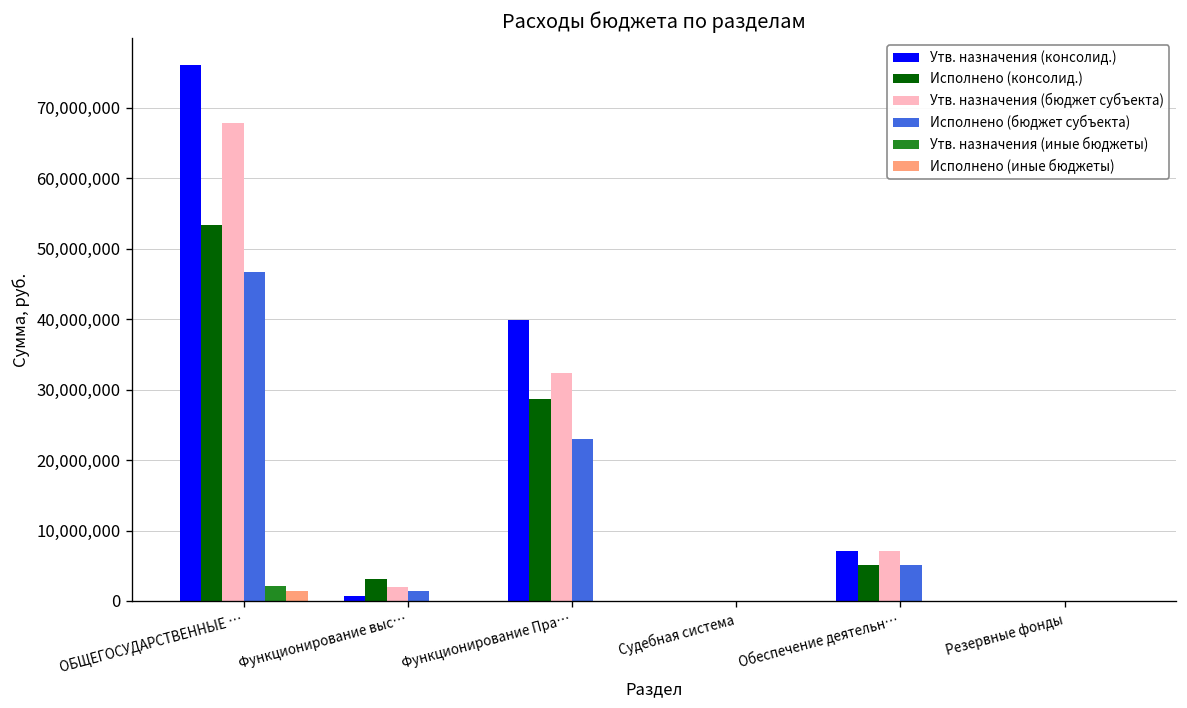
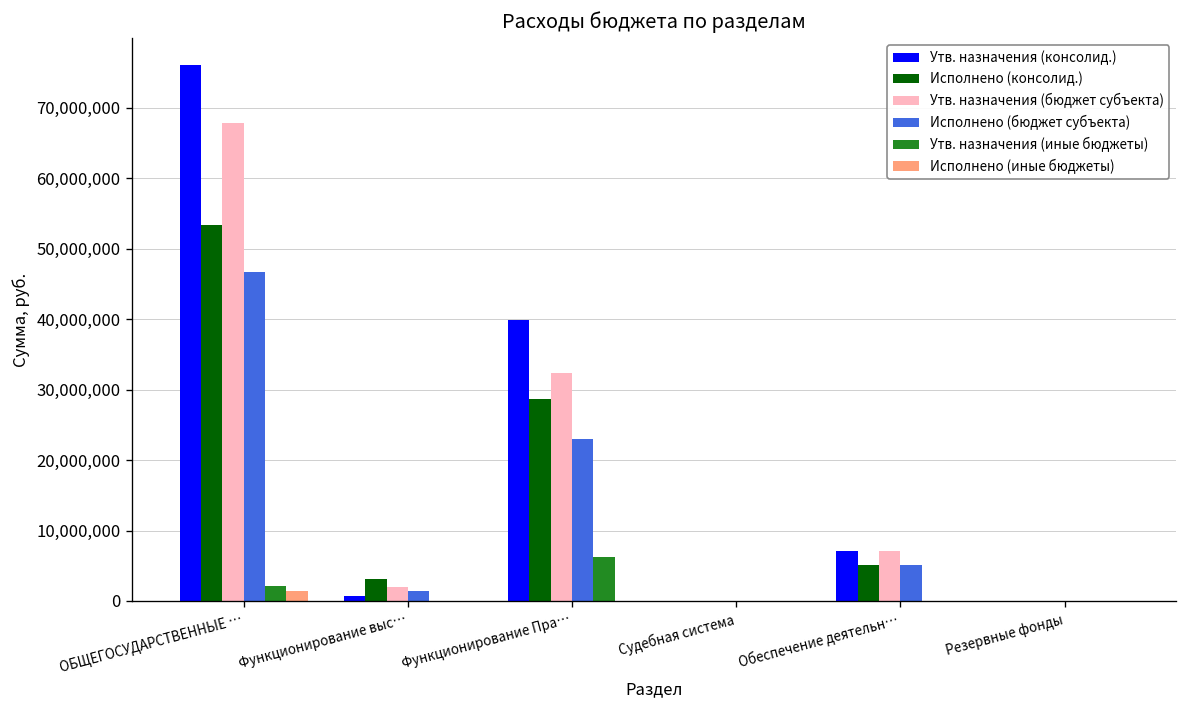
Утв. назначения (иные бюджеты), Функционирование Пра…: 0 -> 6,000,000
